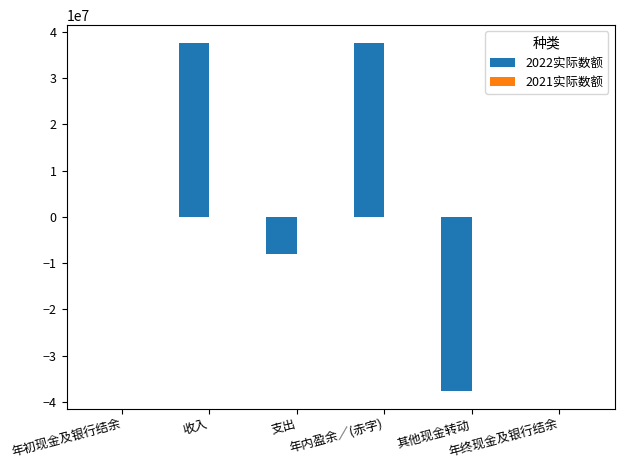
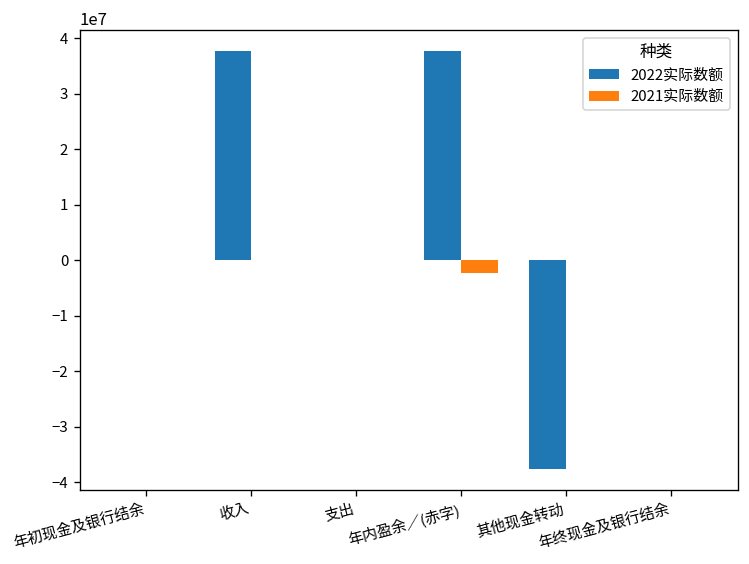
2022实际数额, 支出: -8000000 -> 0
2021实际数额, 年内盈余／(赤字): 0 -> -2000000
